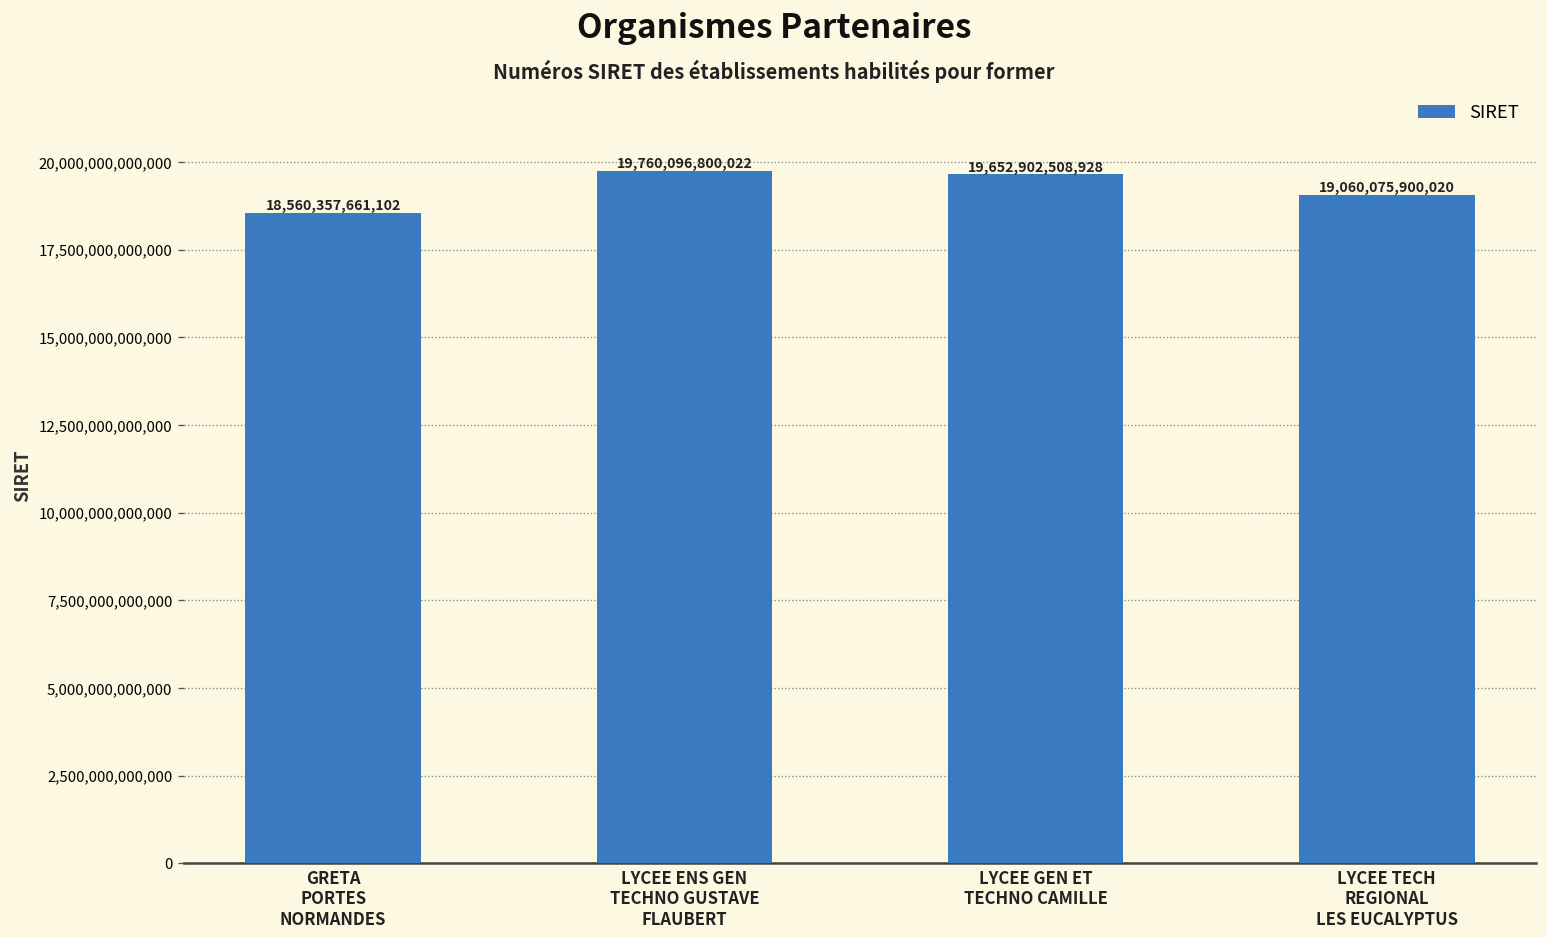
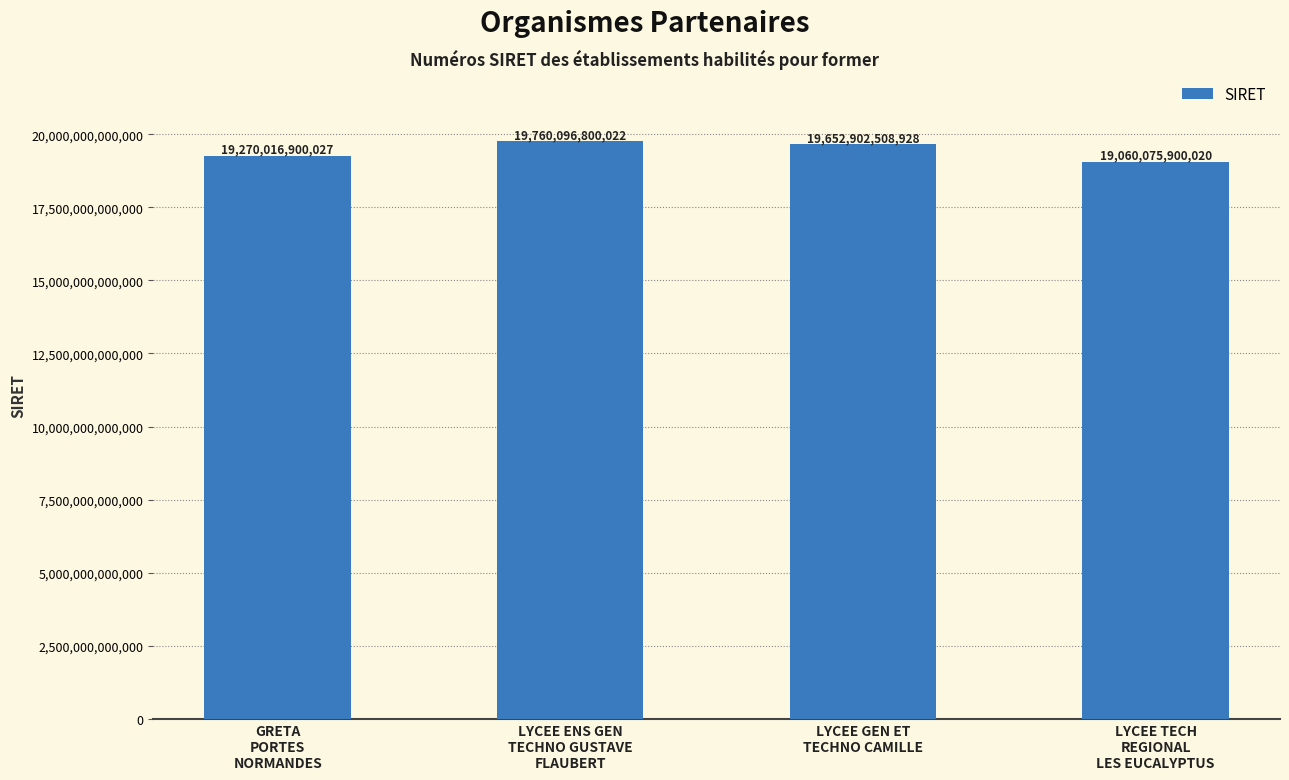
GRETA PORTES NORMANDES: 18,560,357,661,102 -> 19,270,016,900,027
